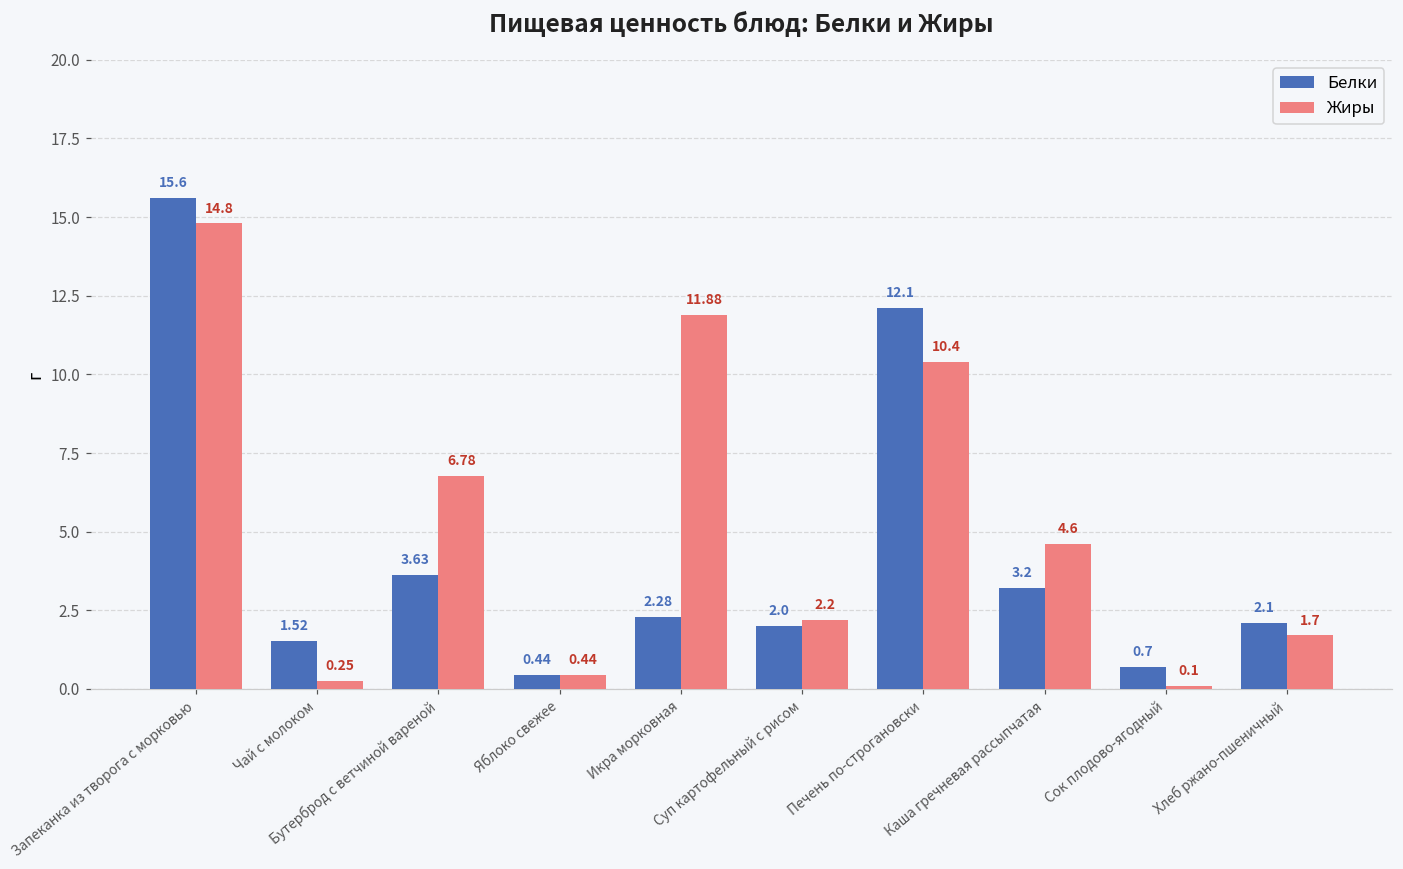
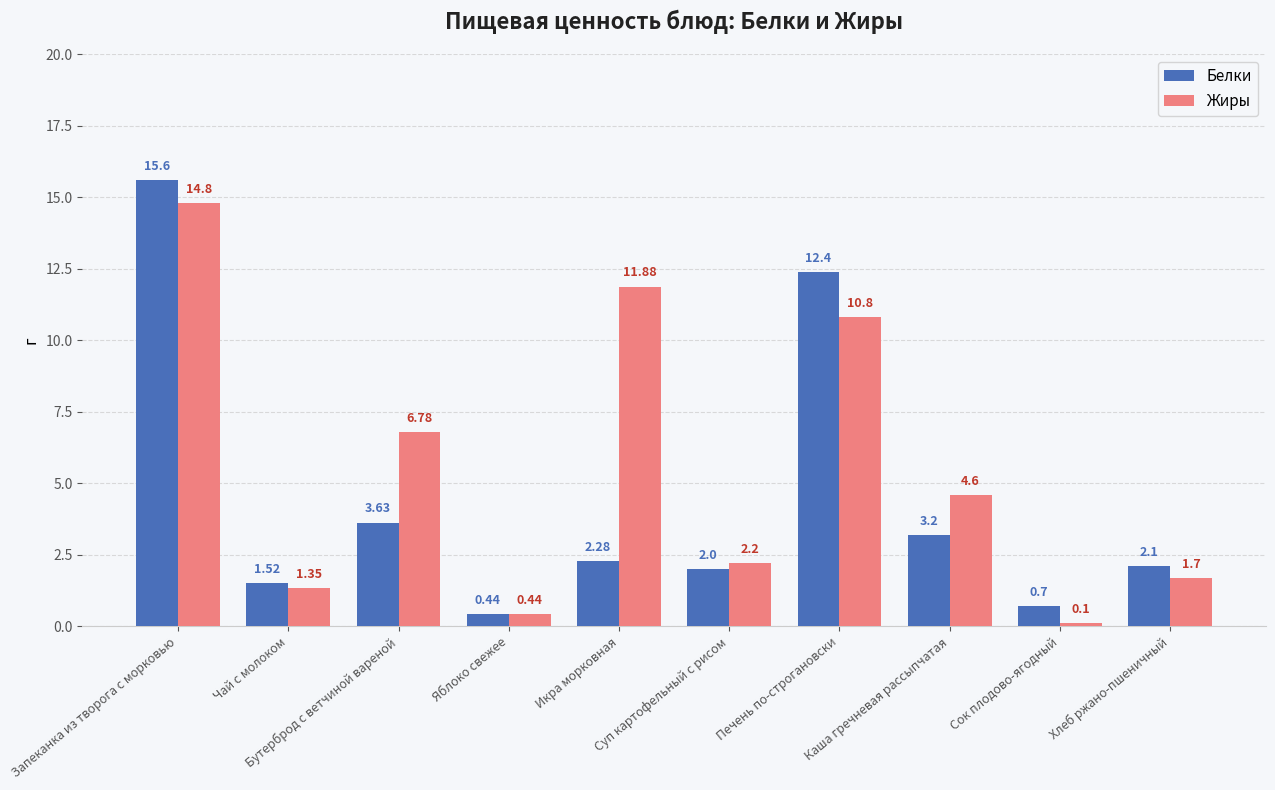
Жиры, Чай с молоком: 0.25 -> 1.35
Белки, Печень по-строгановски: 12.1 -> 12.4
Жиры, Печень по-строгановски: 10.4 -> 10.8
